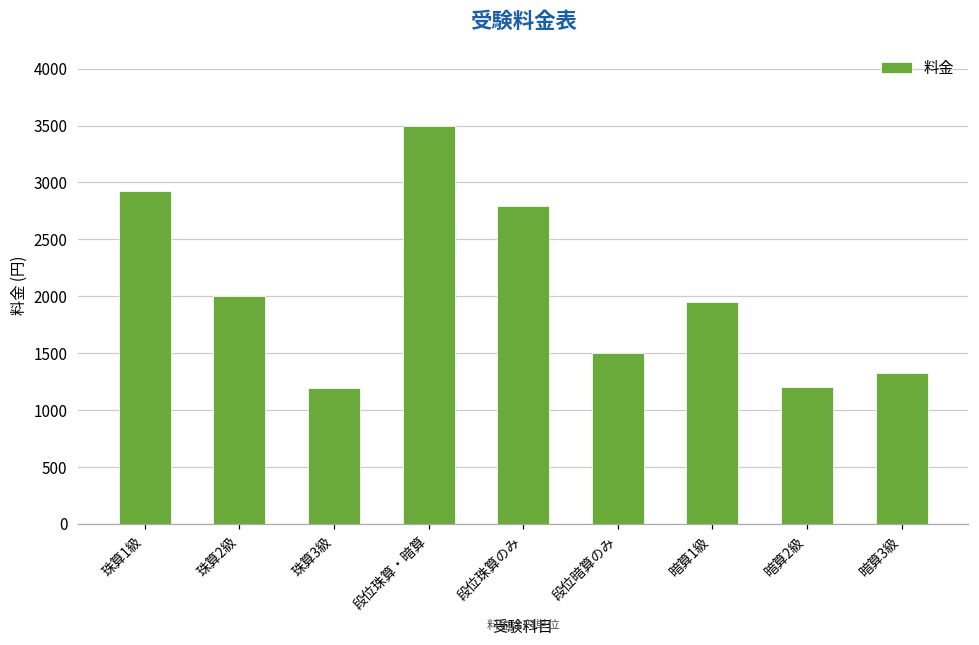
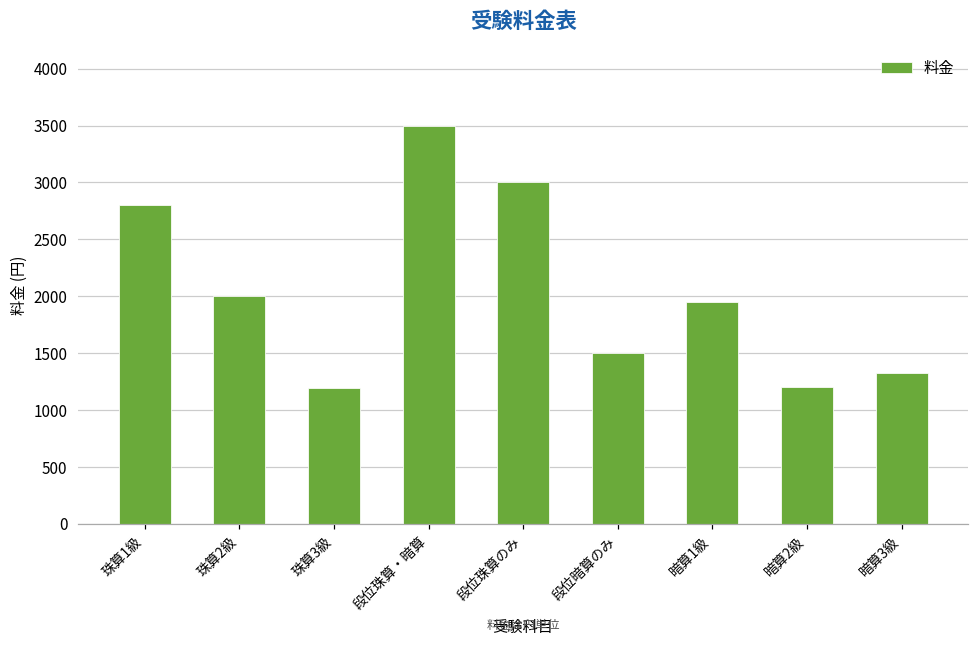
珠算1級: 2920 -> 2800
段位珠算のみ: 2790 -> 3000
